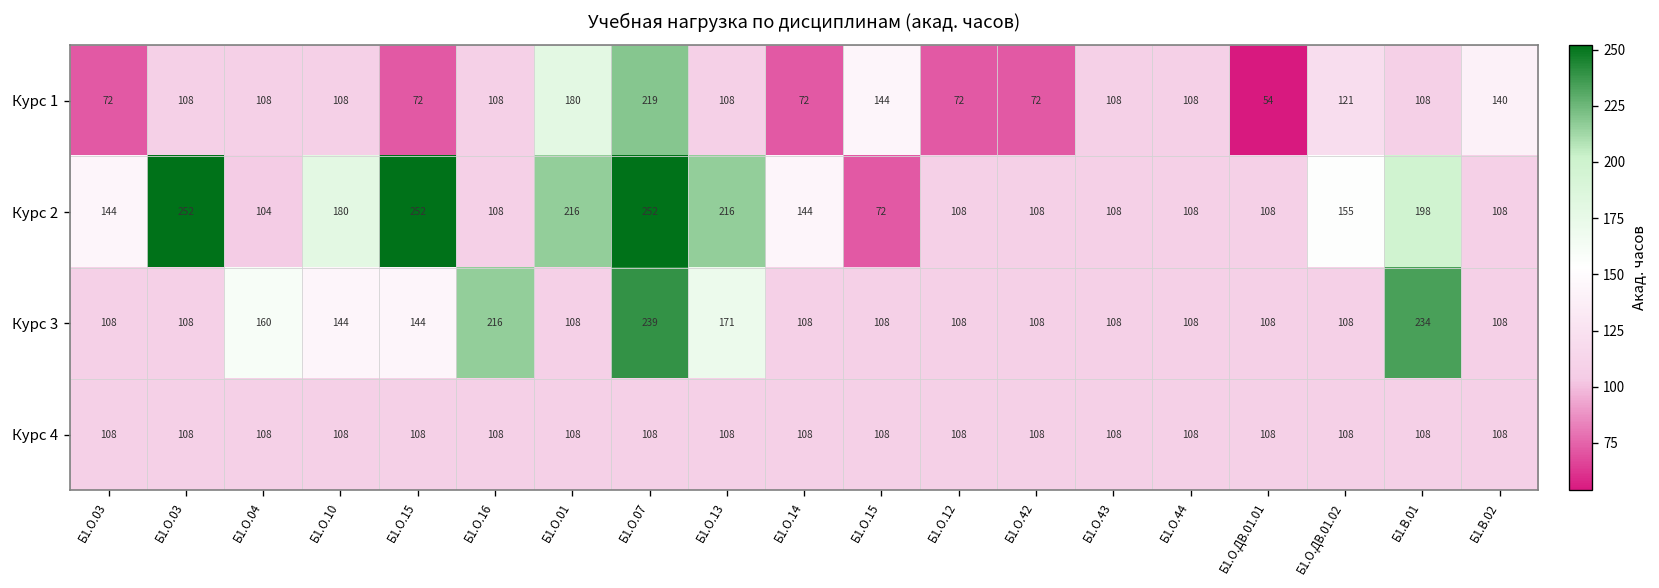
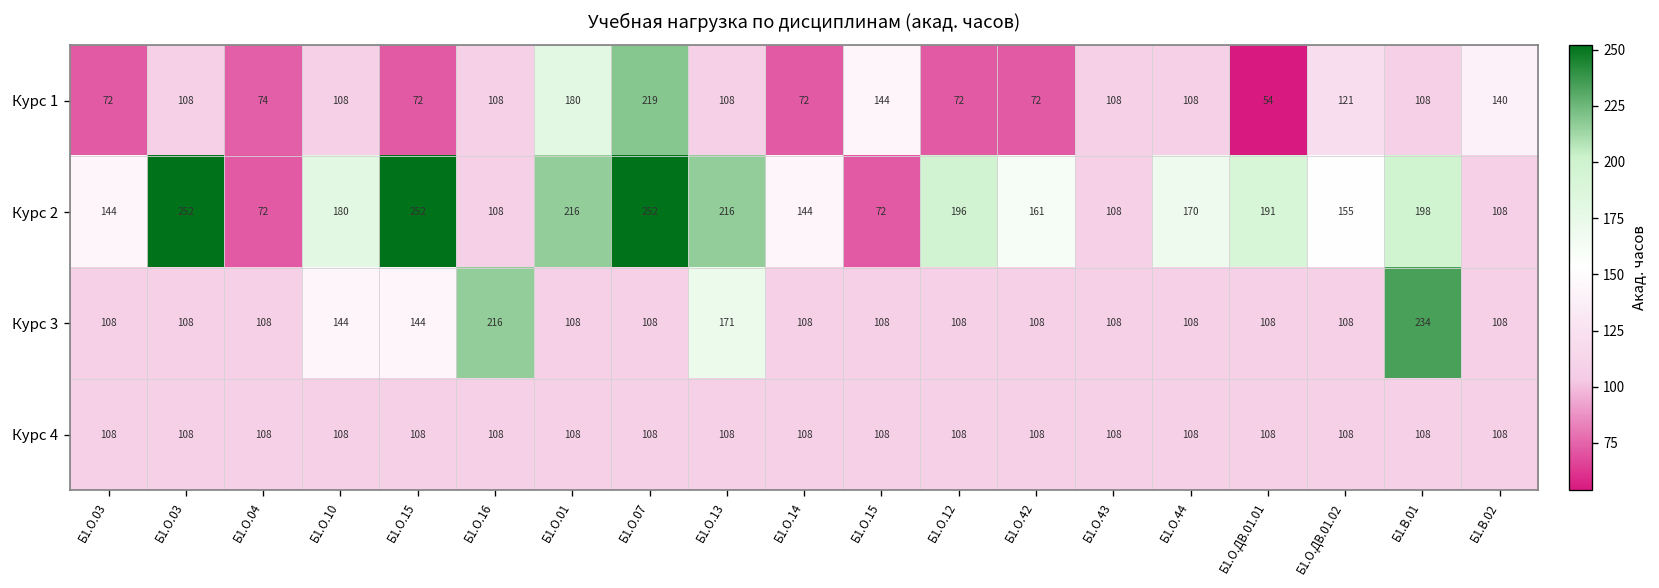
Курс 1, Б1.О.04: 108 -> 74
Курс 2, Б1.О.04: 104 -> 72
Курс 2, Б1.О.12: 108 -> 196
Курс 2, Б1.О.42: 108 -> 161
Курс 2, Б1.О.44: 108 -> 170
Курс 2, Б1.О.ДВ.01.01: 108 -> 191
Курс 3, Б1.О.04: 160 -> 108
Курс 3, Б1.О.07: 239 -> 108
